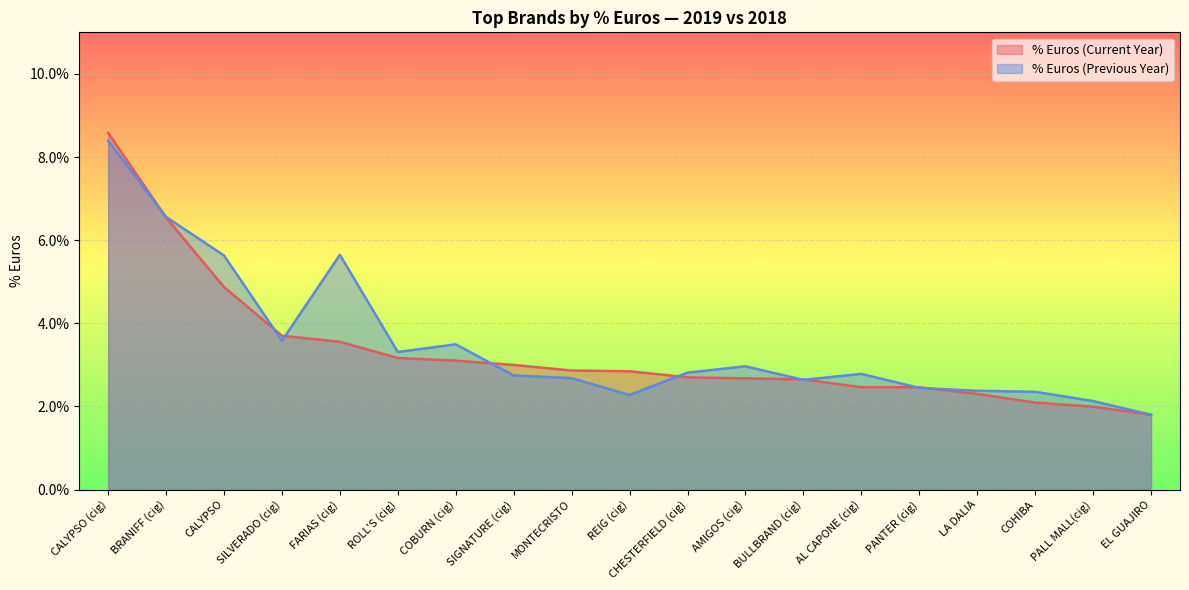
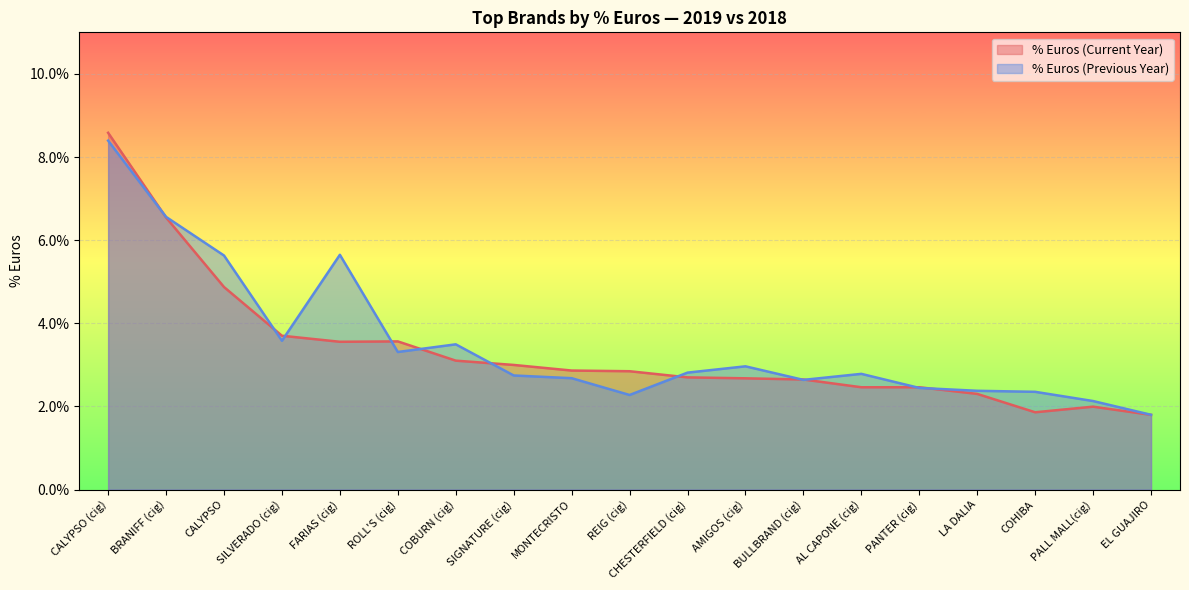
% Euros (Current Year), ROLL'S (cig): 3.2% -> 3.6%
% Euros (Current Year), COHIBA: 2.1% -> 1.9%
